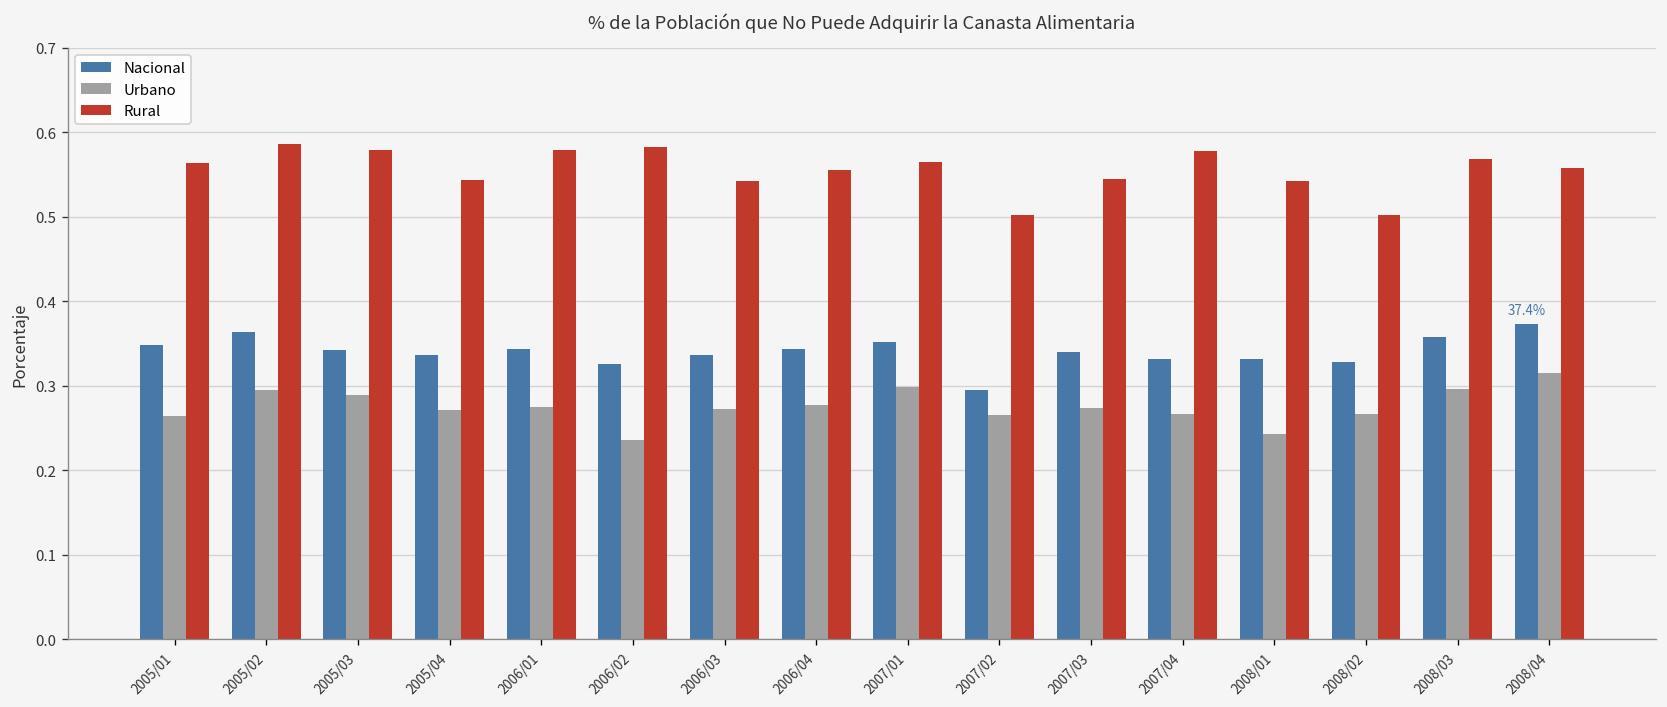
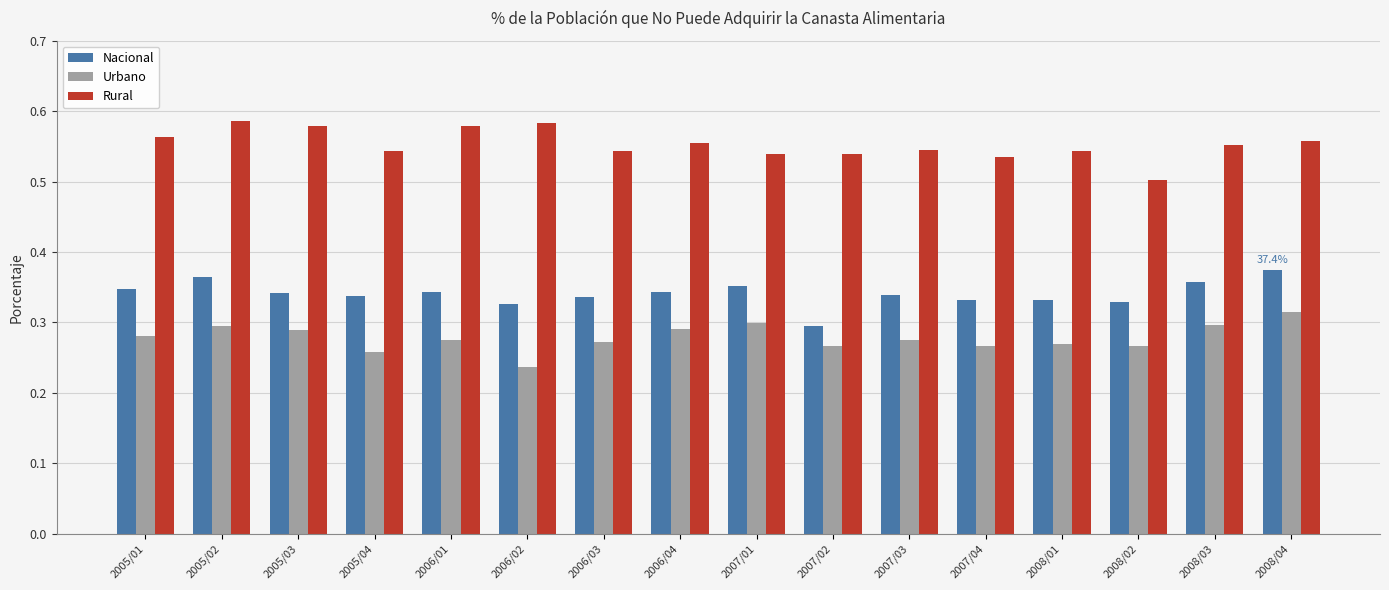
Urbano, 2005/01: 0.26 -> 0.28
Urbano, 2005/04: 0.27 -> 0.26
Urbano, 2006/04: 0.28 -> 0.29
Rural, 2007/01: 0.57 -> 0.54
Rural, 2007/02: 0.50 -> 0.54
Rural, 2007/04: 0.58 -> 0.54
Urbano, 2008/01: 0.24 -> 0.27
Rural, 2008/03: 0.57 -> 0.55
